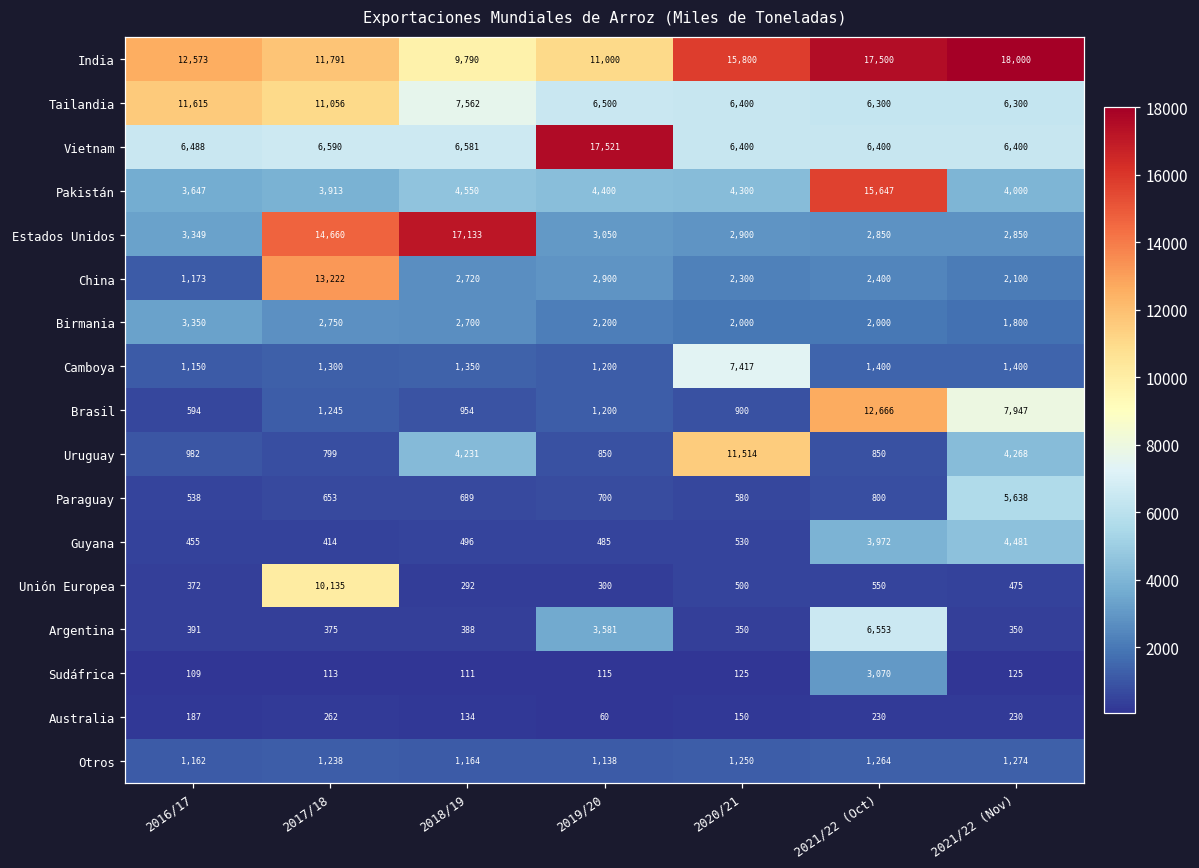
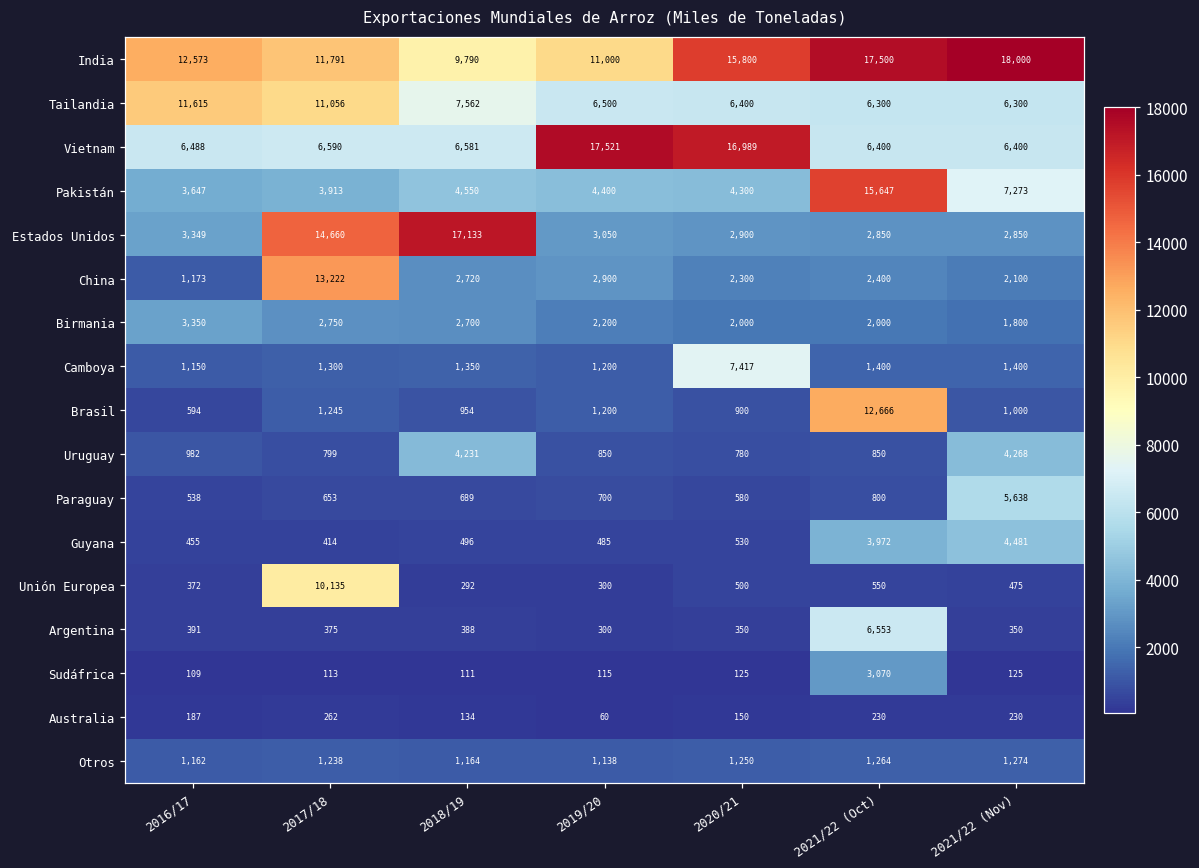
Vietnam, 2020/21: 6,400 -> 16,989
Pakistán, 2021/22 (Nov): 4,000 -> 7,273
Brasil, 2021/22 (Nov): 7,947 -> 1,000
Uruguay, 2020/21: 11,514 -> 780
Argentina, 2019/20: 3,581 -> 300
